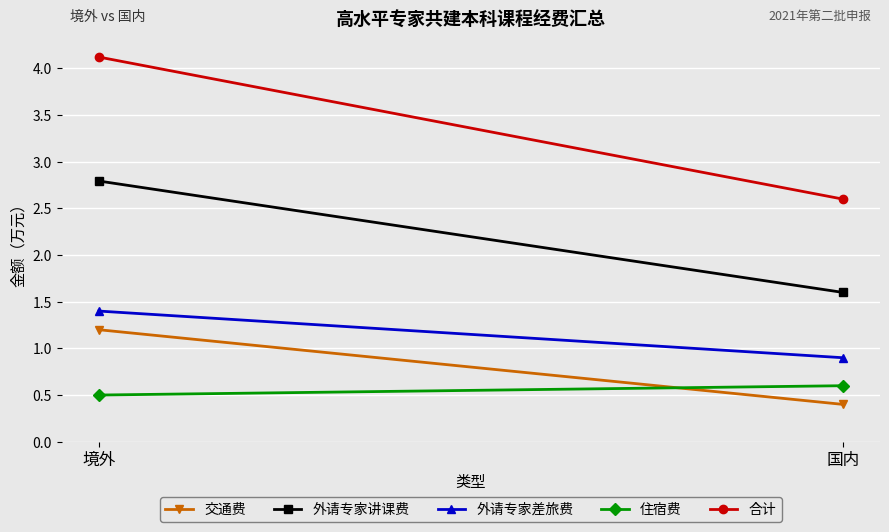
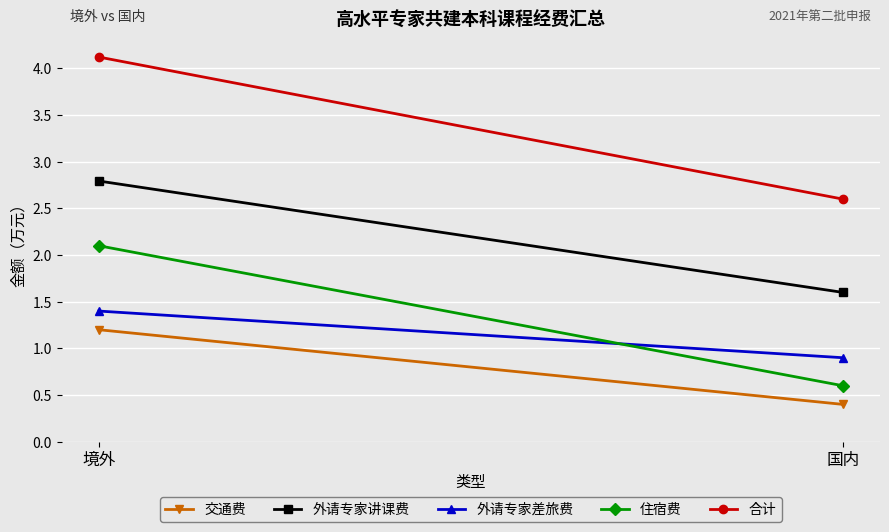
住宿费, 境外: 0.5 -> 2.1
